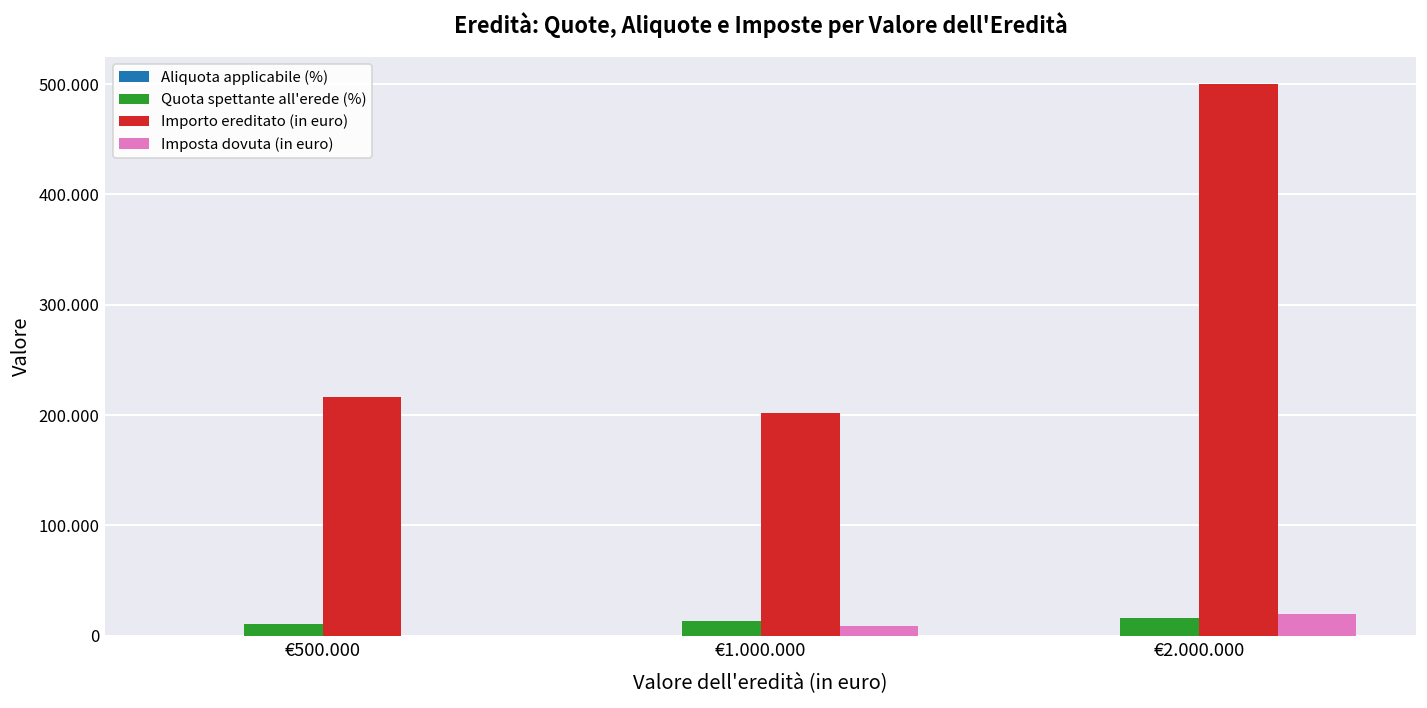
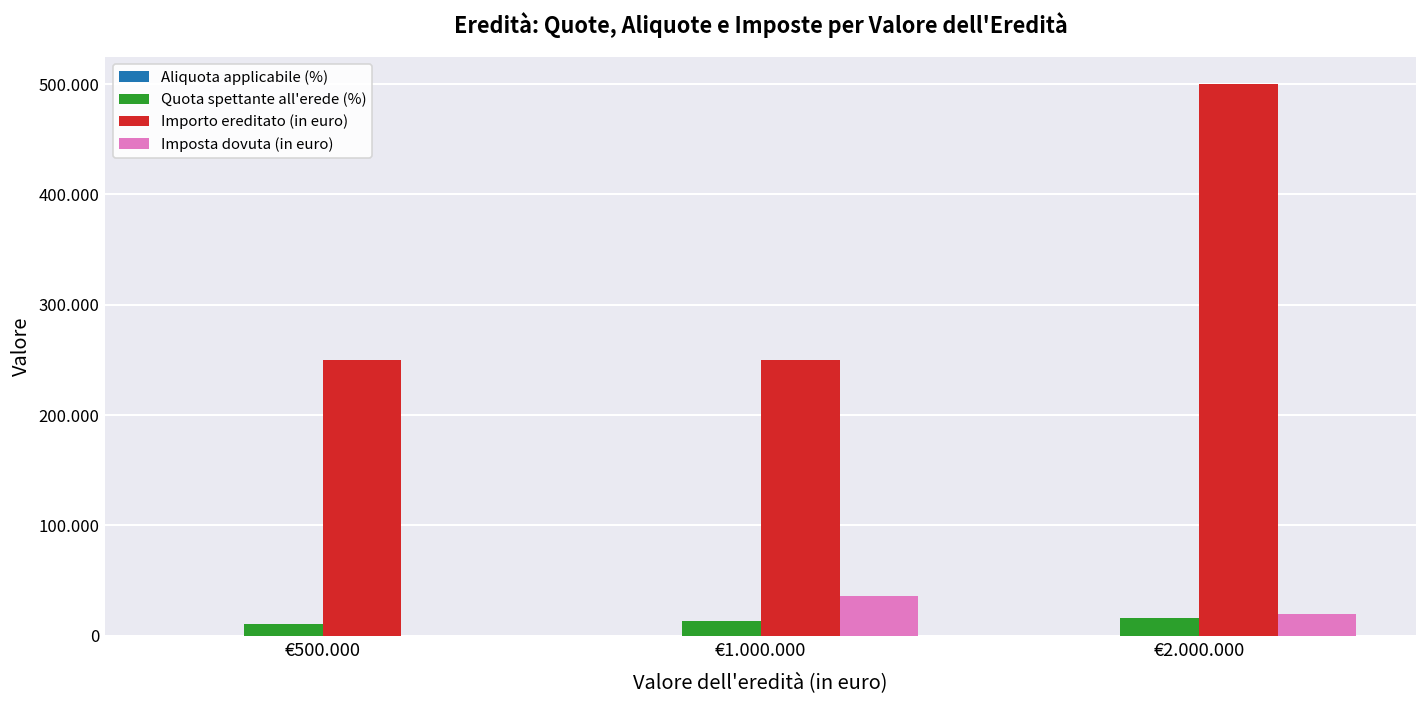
Importo ereditato (in euro), €500.000: 220 -> 250
Importo ereditato (in euro), €1.000.000: 200 -> 250
Imposta dovuta (in euro), €1.000.000: 10 -> 40
